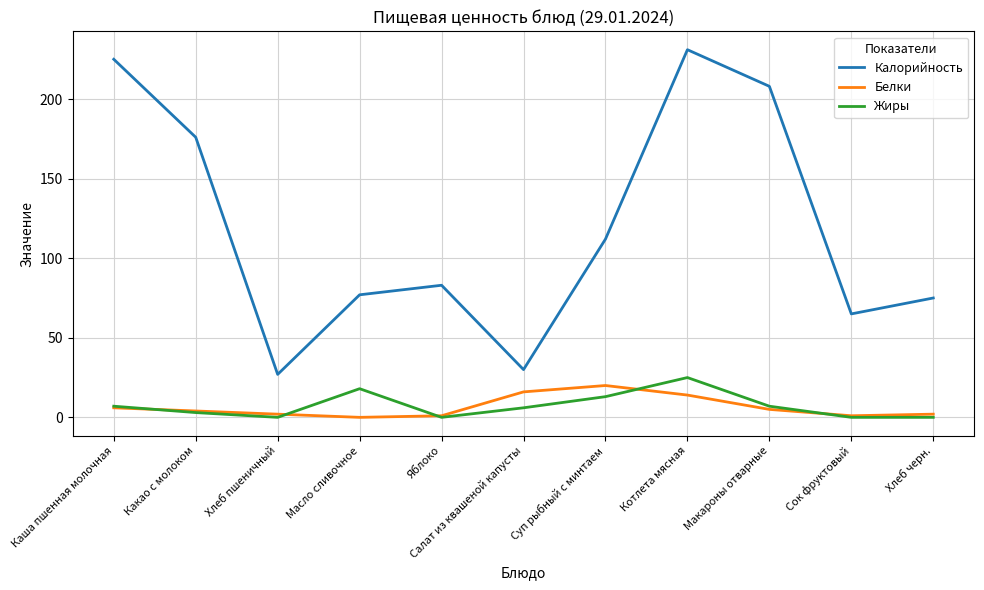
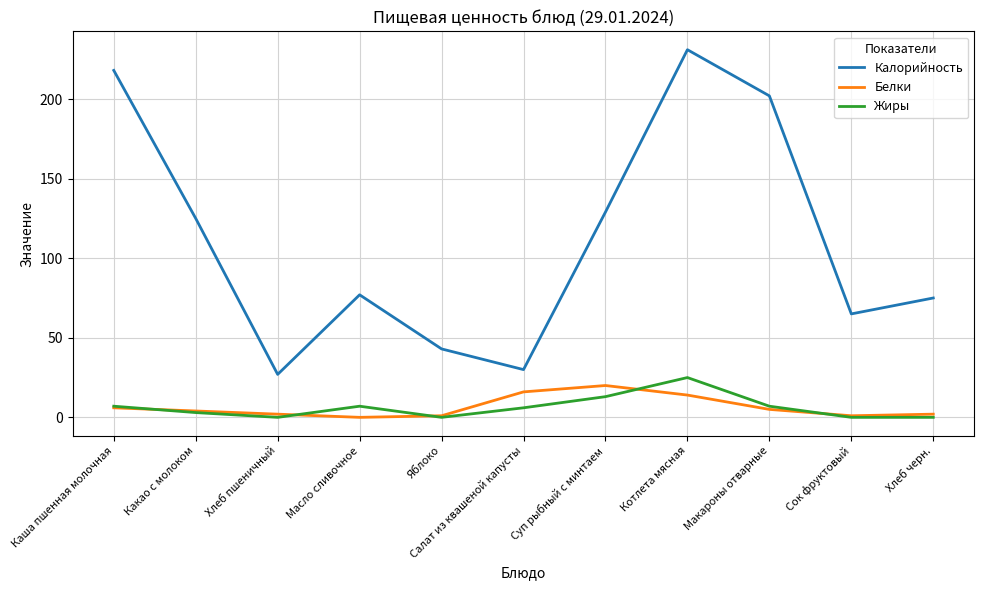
Калорийность, Каша пшенная молочная: 225 -> 218
Калорийность, Какао с молоком: 176 -> 125
Жиры, Масло сливочное: 18 -> 7
Калорийность, Яблоко: 83 -> 43
Калорийность, Суп рыбный с минтаем: 112 -> 129
Калорийность, Макароны отварные: 208 -> 202
